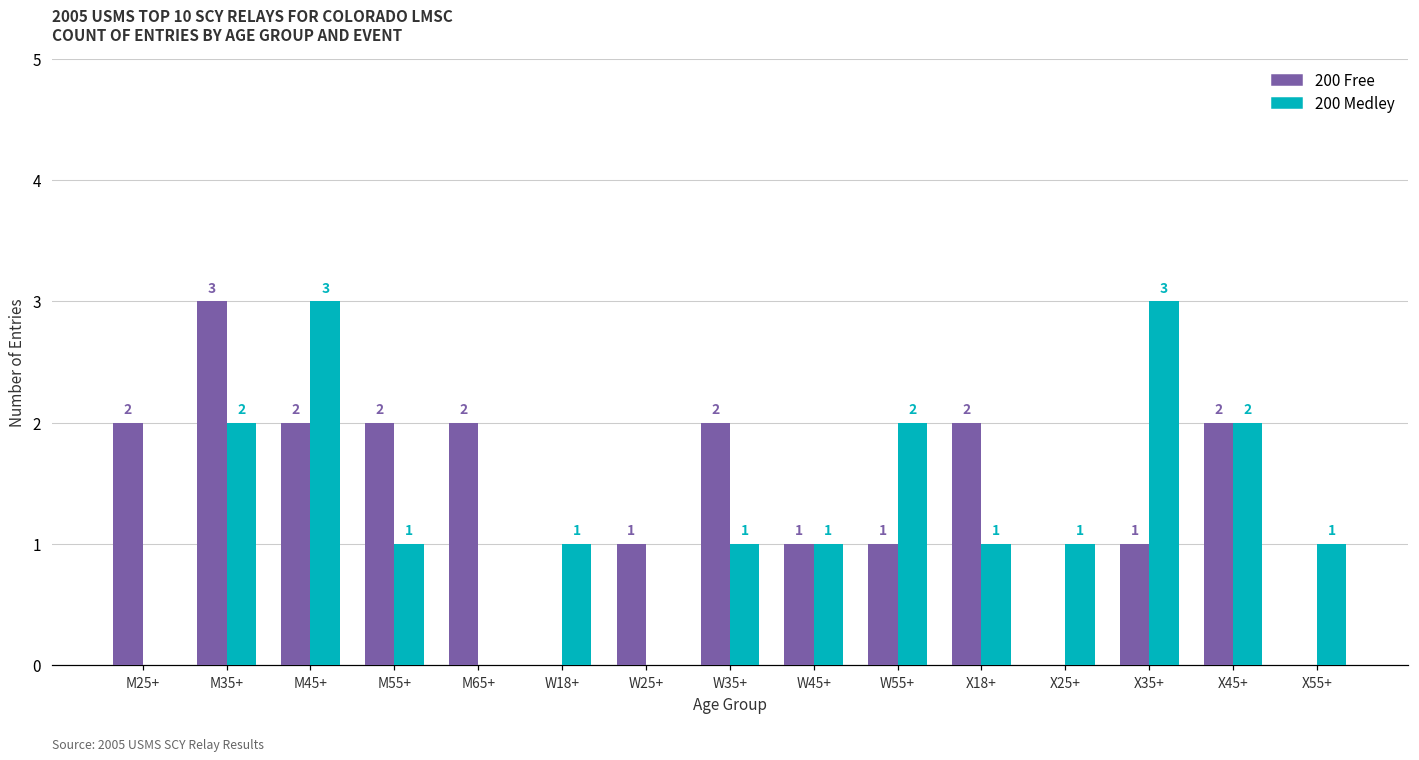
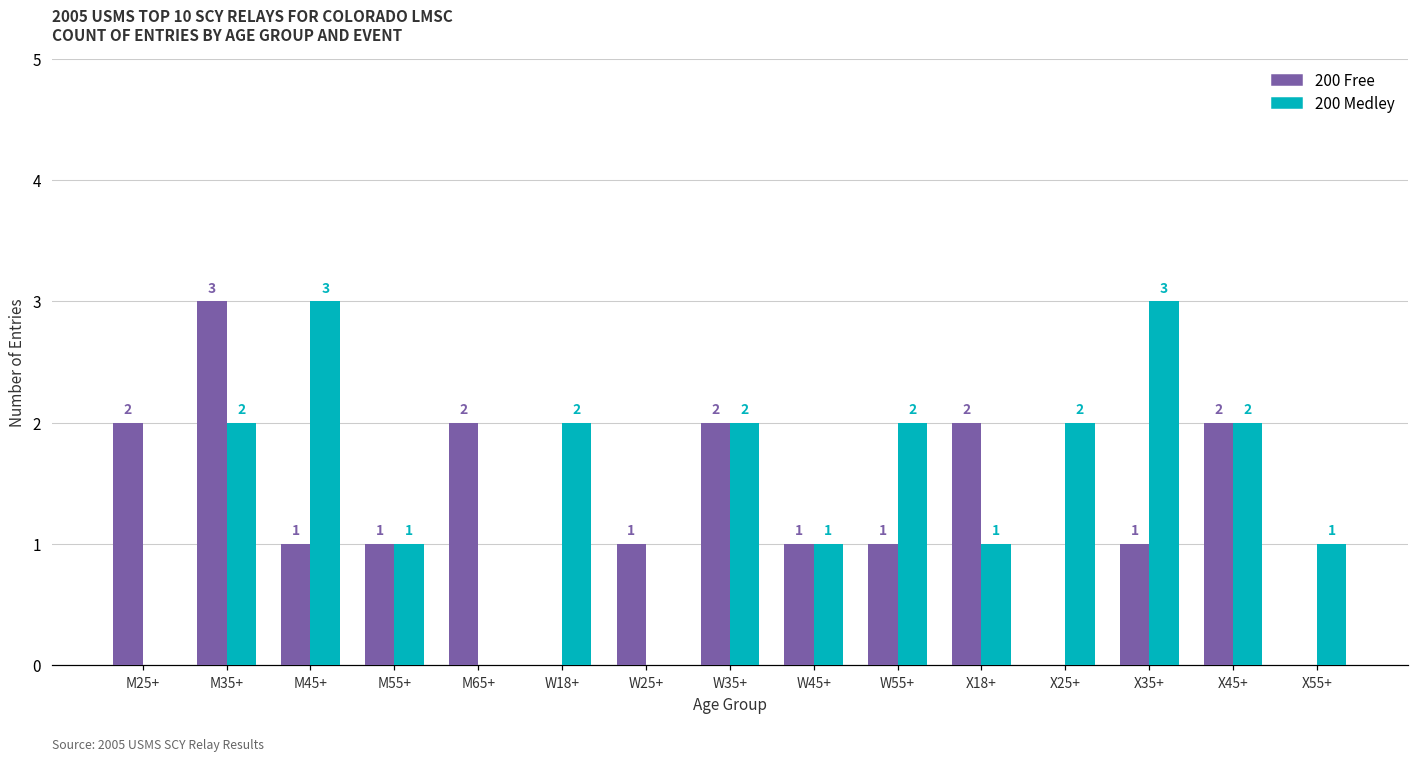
200 Free, M45+: 2 -> 1
200 Free, M55+: 2 -> 1
200 Medley, W18+: 1 -> 2
200 Medley, W35+: 1 -> 2
200 Medley, X25+: 1 -> 2
